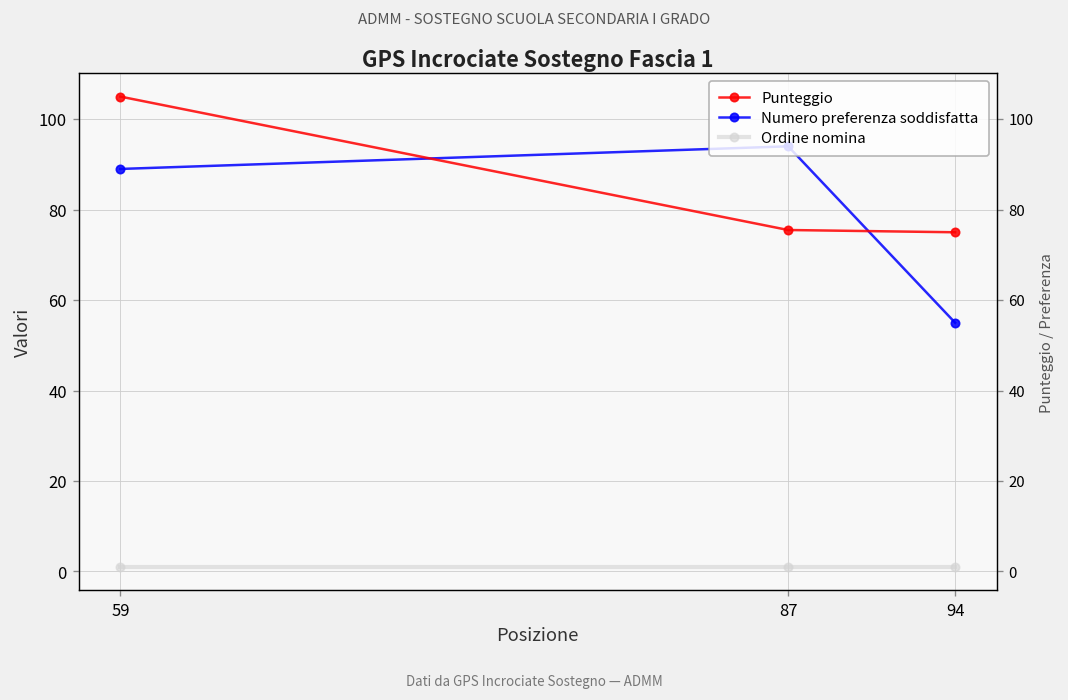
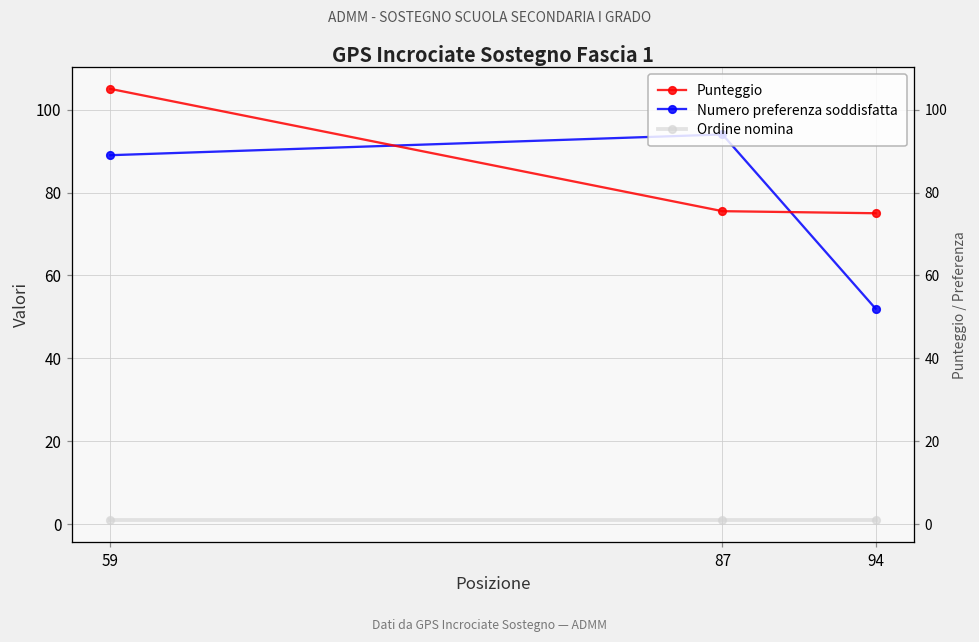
Numero preferenza soddisfatta, 94: 55 -> 52
